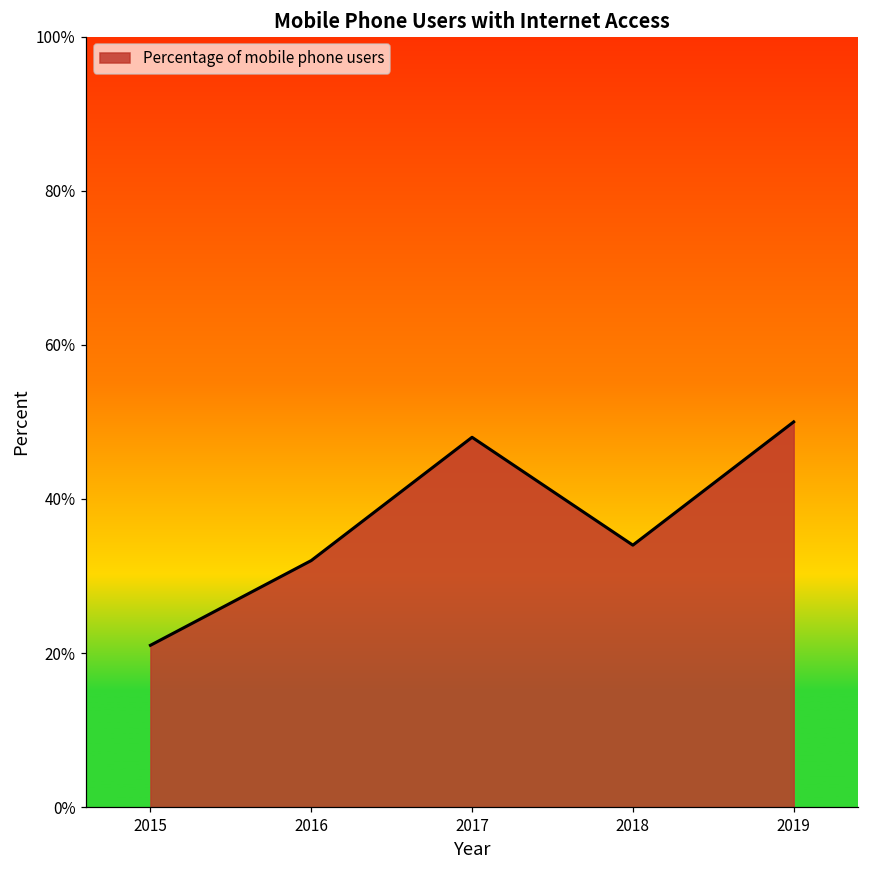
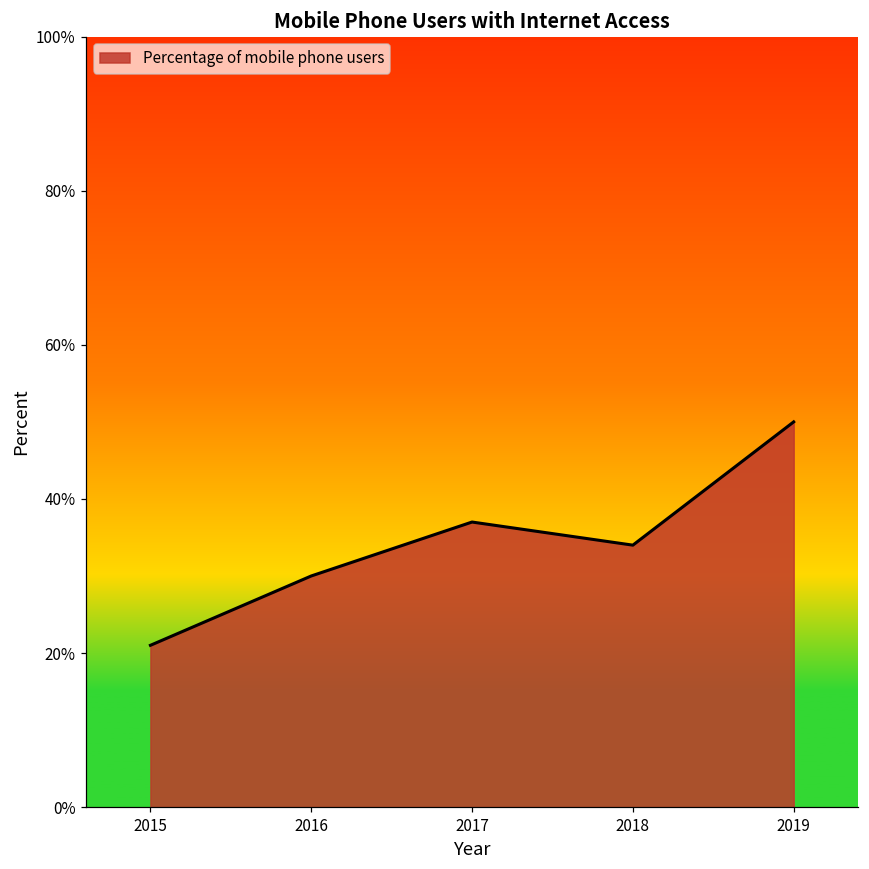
2016: 32% -> 30%
2017: 48% -> 37%
